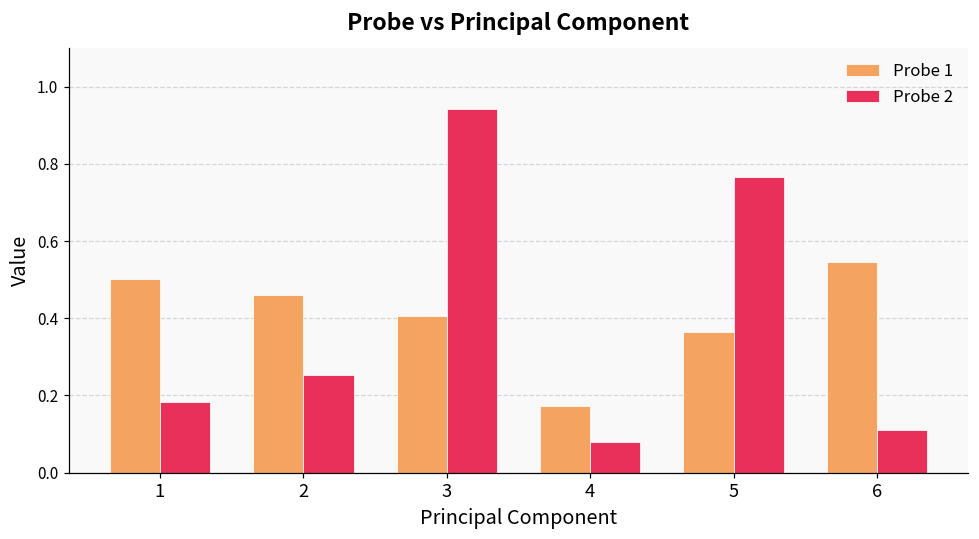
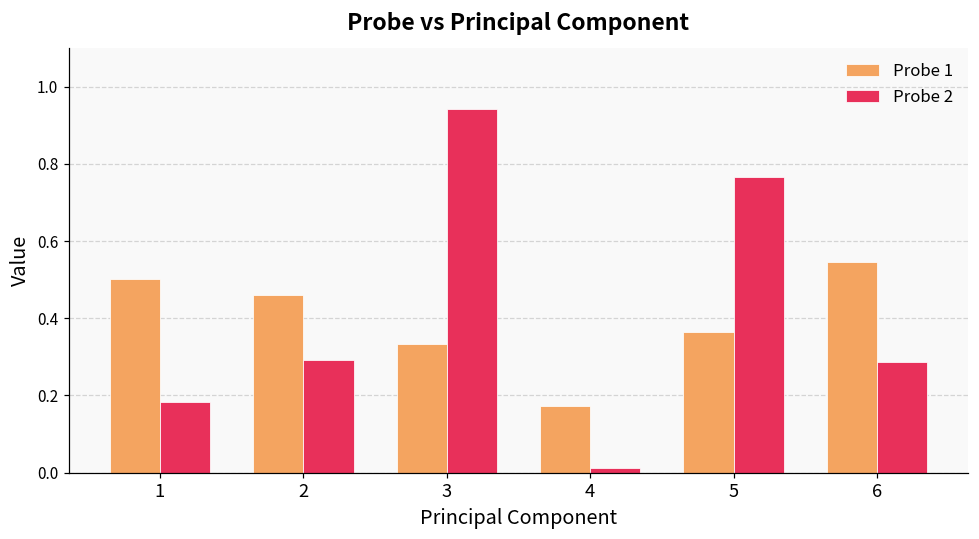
Probe 2, 2: 0.25 -> 0.29
Probe 1, 3: 0.41 -> 0.33
Probe 2, 4: 0.08 -> 0.01
Probe 2, 6: 0.11 -> 0.29
